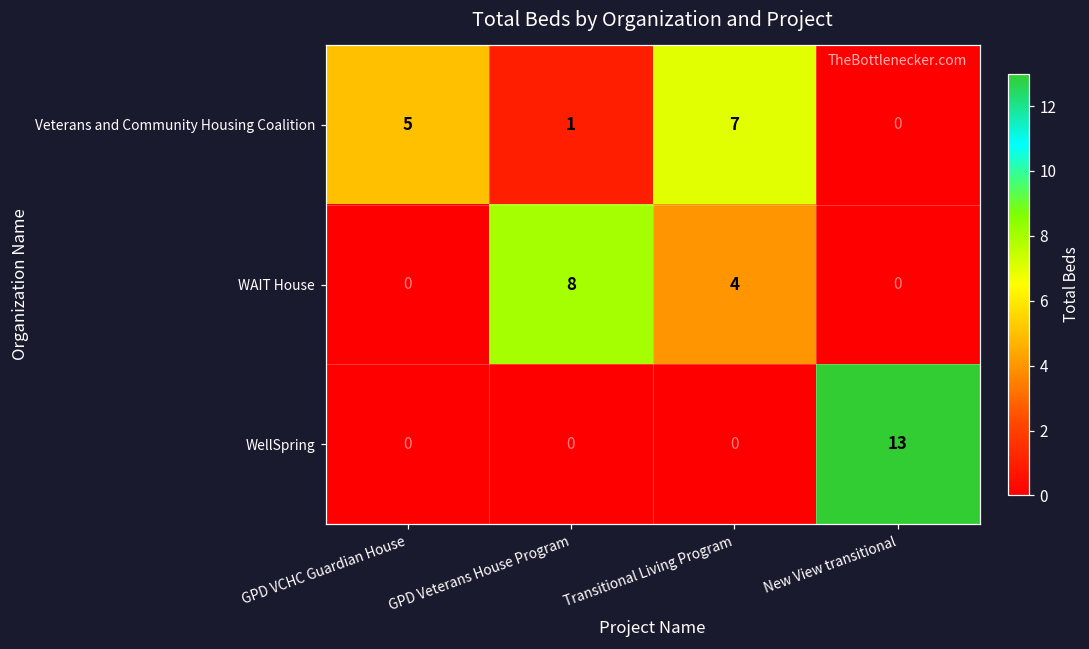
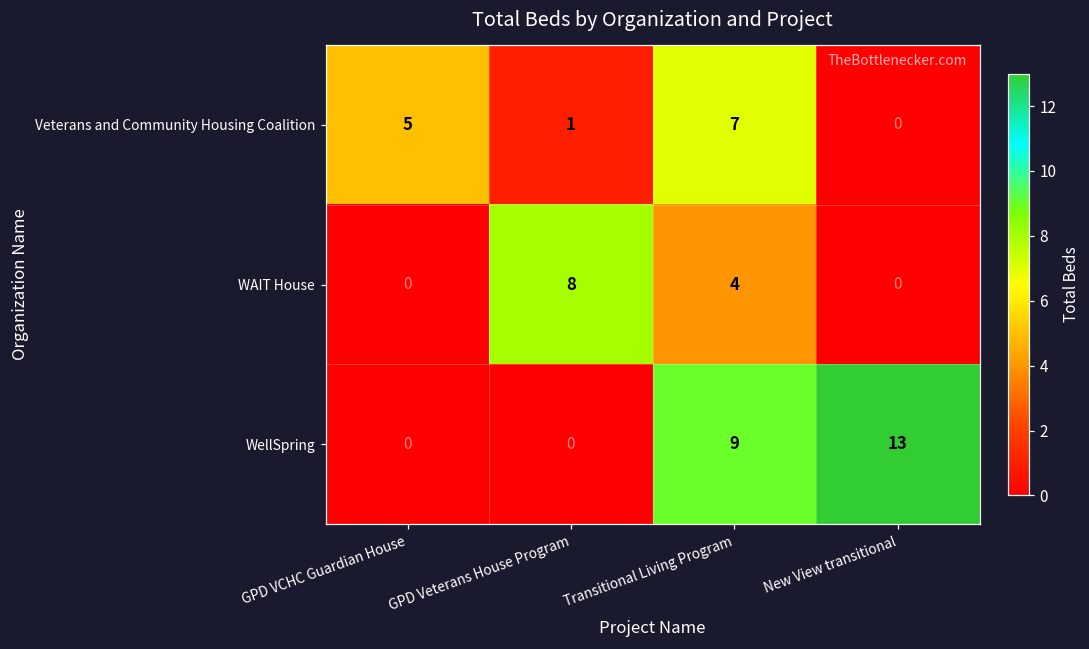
WellSpring, Transitional Living Program: 0 -> 9
